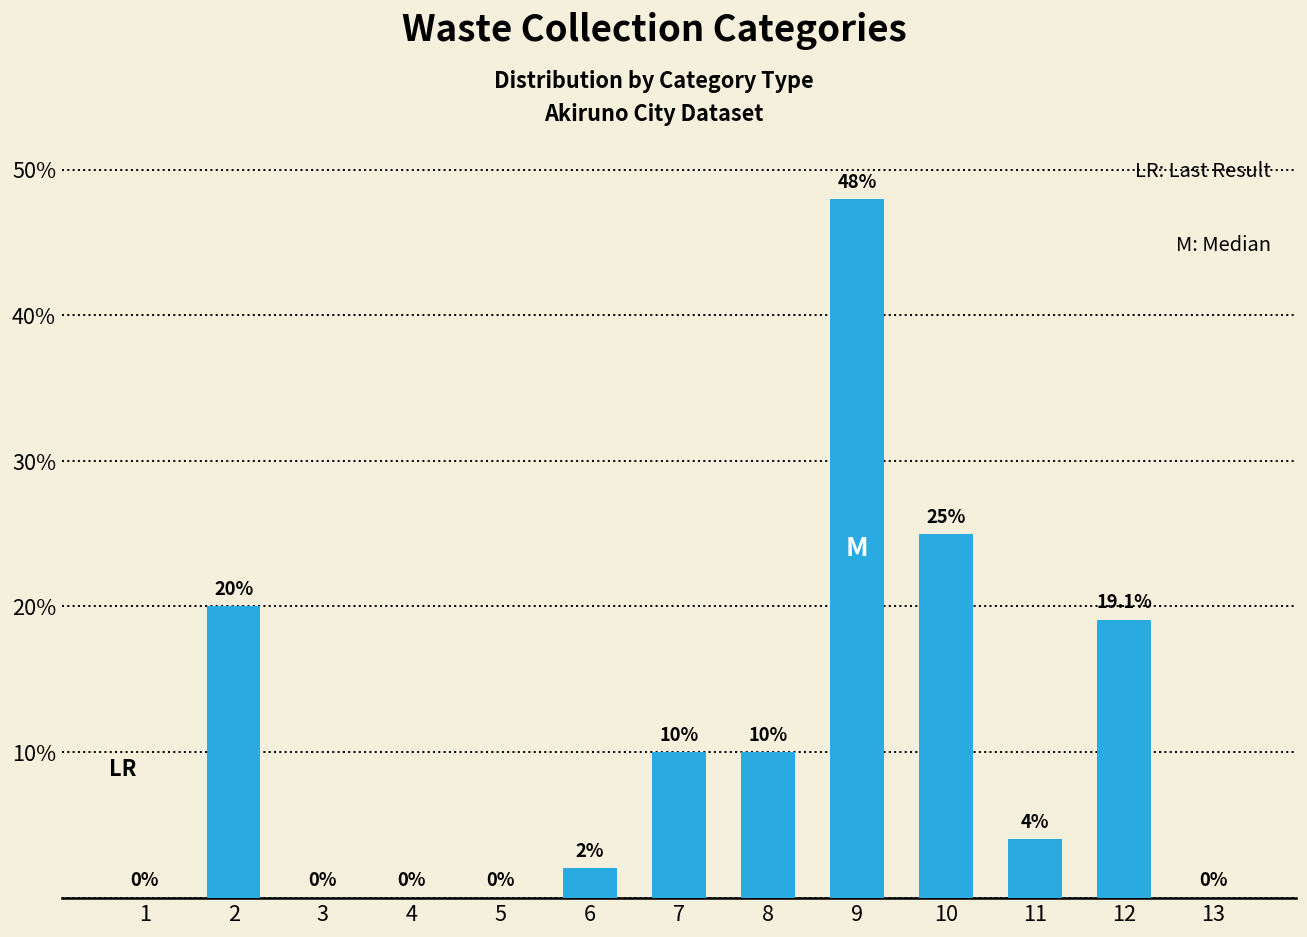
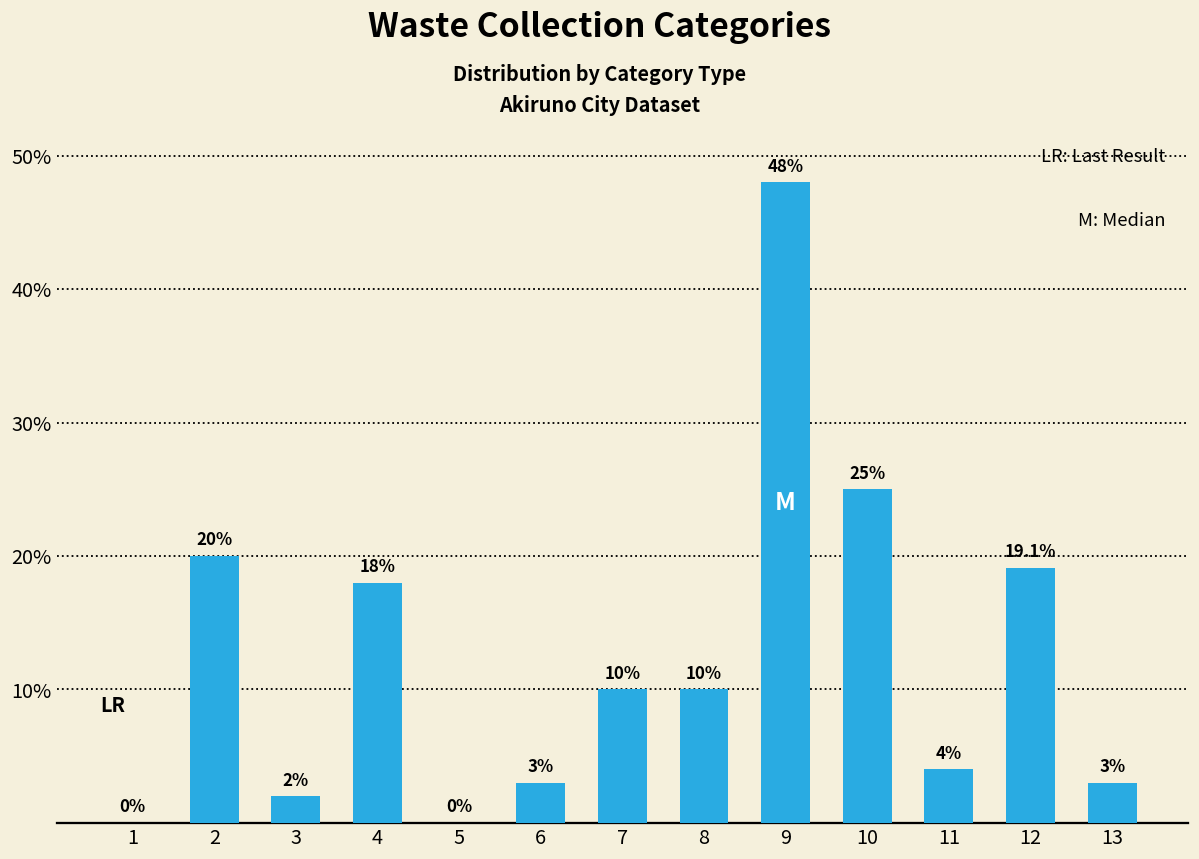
3: 0% -> 2%
4: 0% -> 18%
6: 2% -> 3%
13: 0% -> 3%
